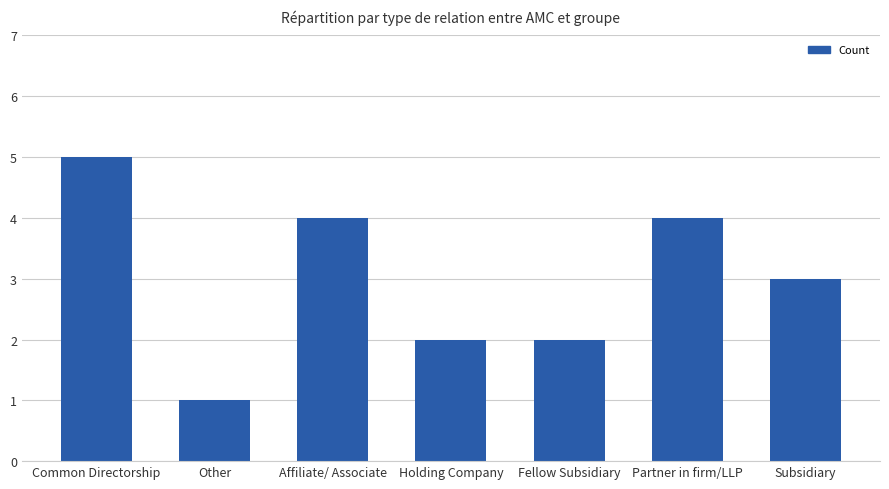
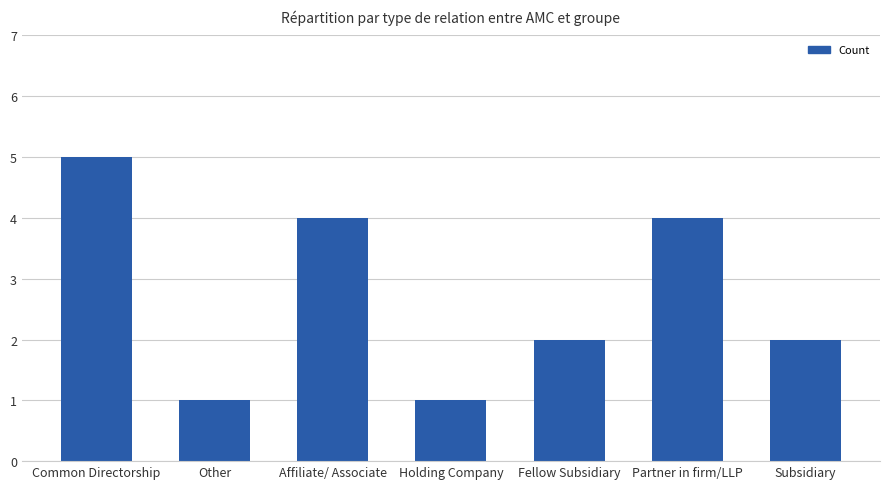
Holding Company: 2 -> 1
Subsidiary: 3 -> 2
